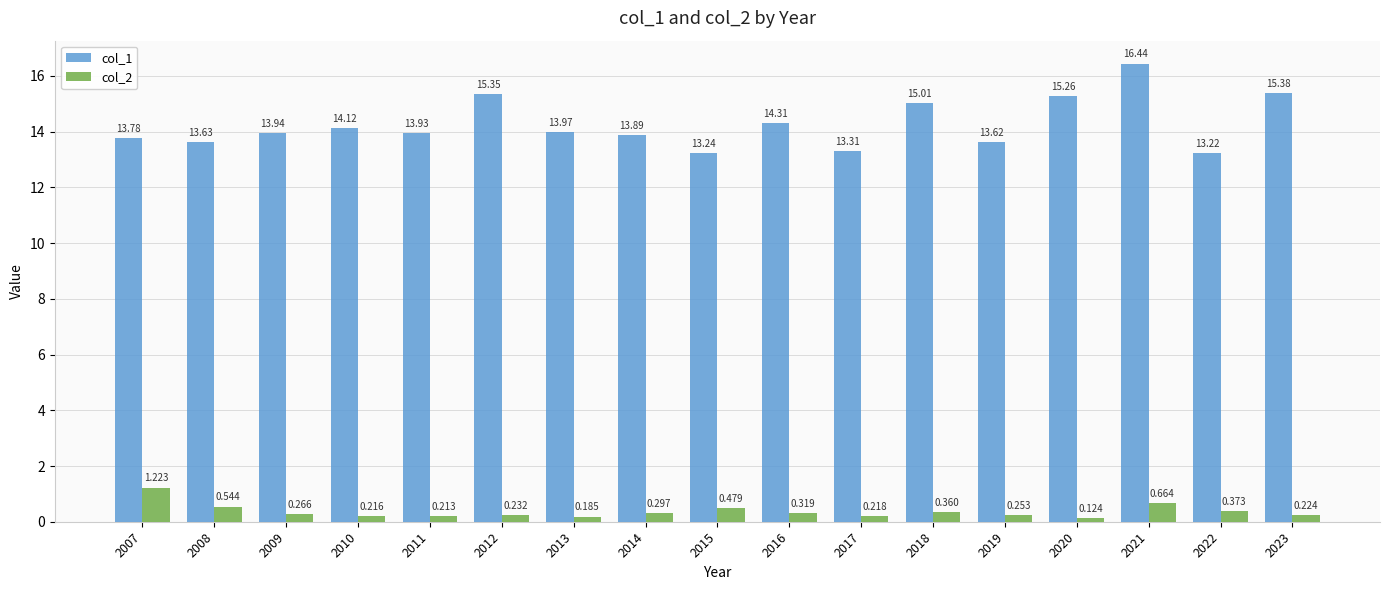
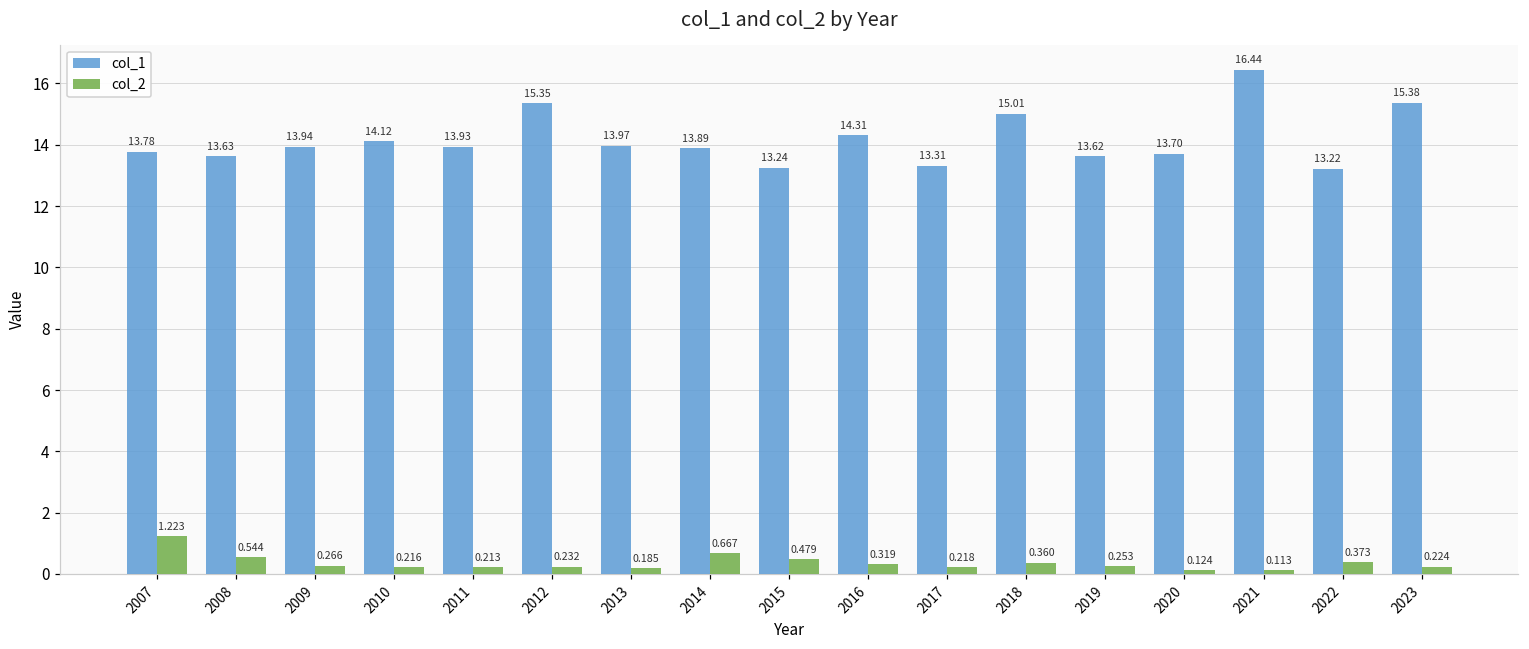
col_2, 2014: 0.297 -> 0.667
col_1, 2020: 15.26 -> 13.70
col_2, 2021: 0.664 -> 0.113
